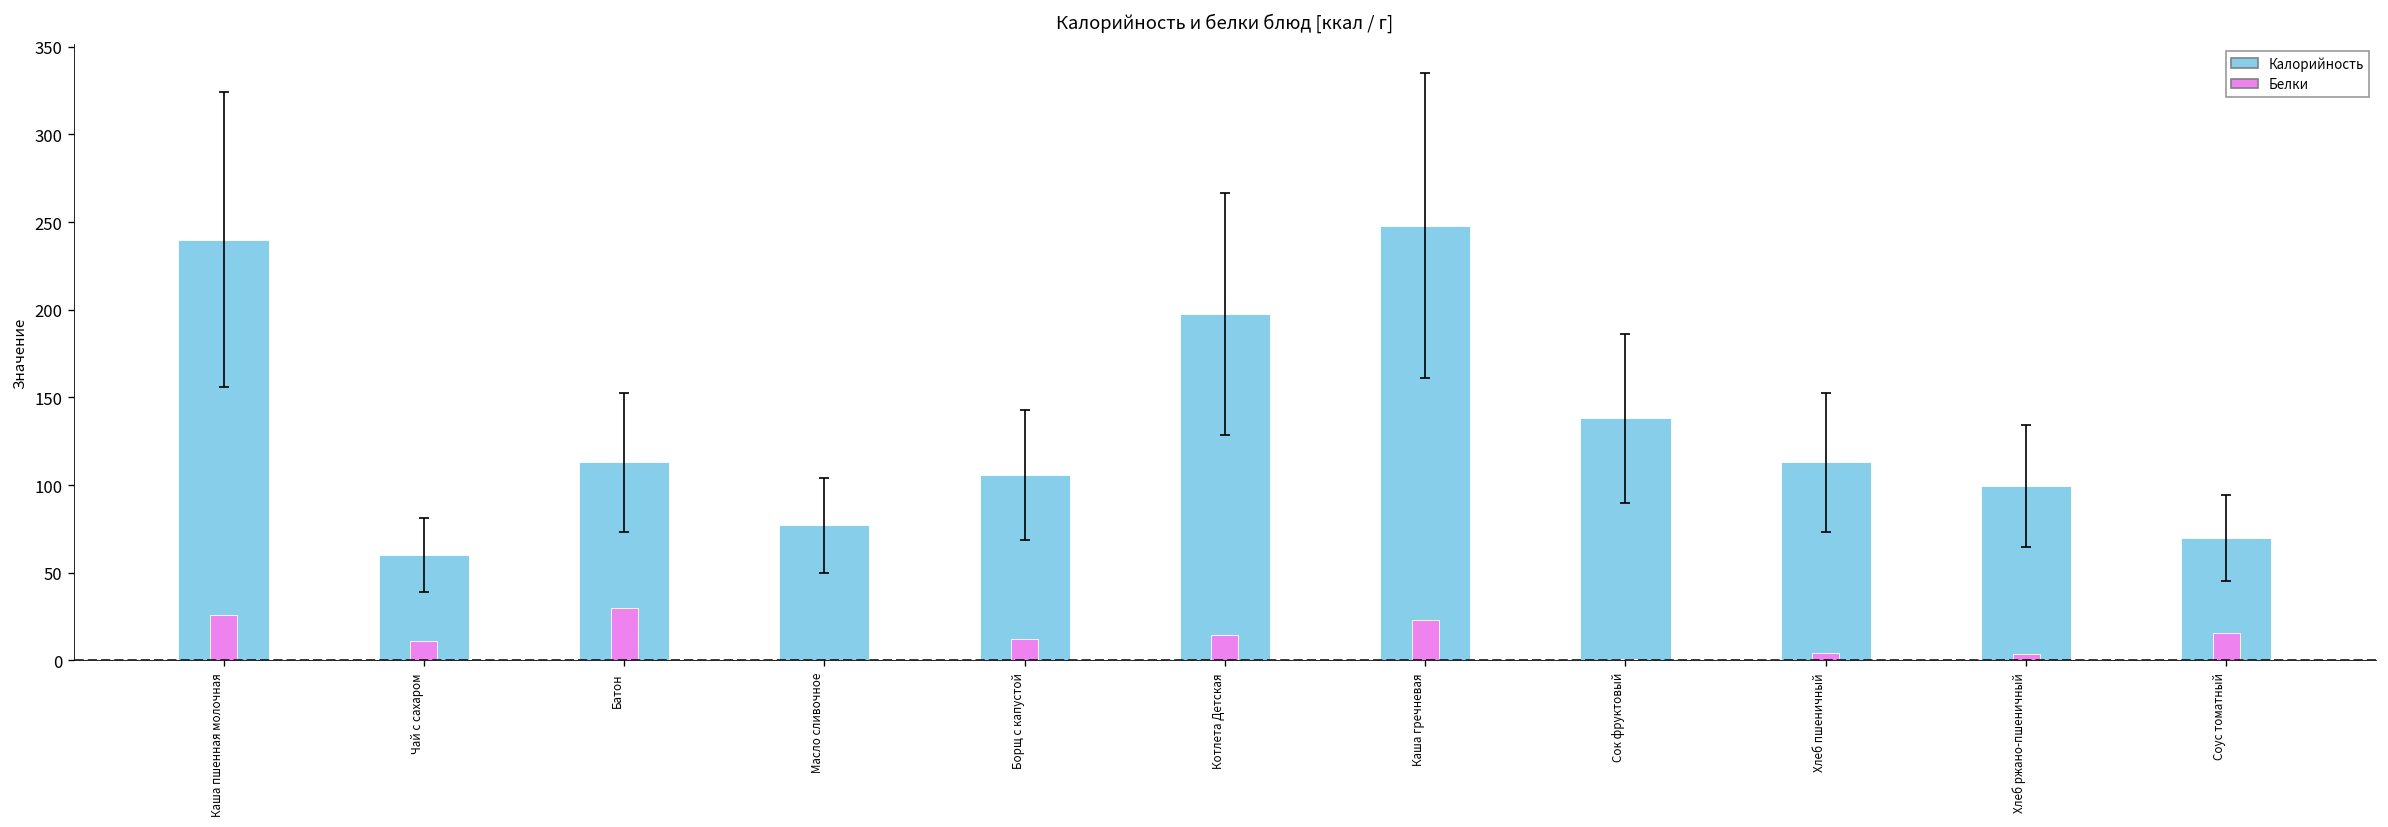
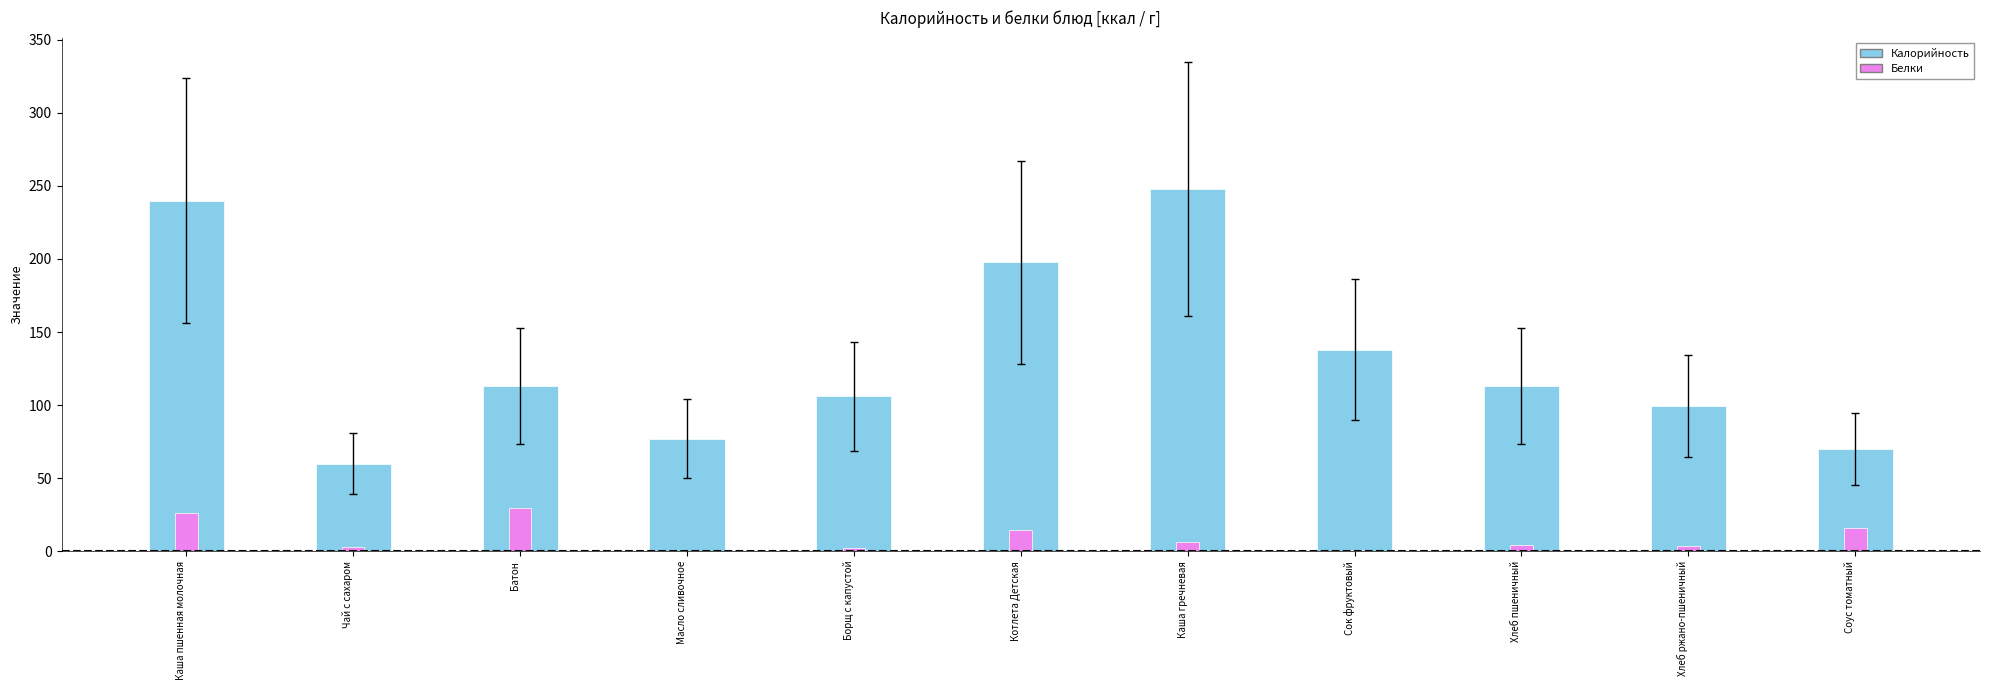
Белки, Чай с сахаром: 11 -> 3
Белки, Борщ с капустой: 12 -> 2
Белки, Каша гречневая: 23 -> 6
